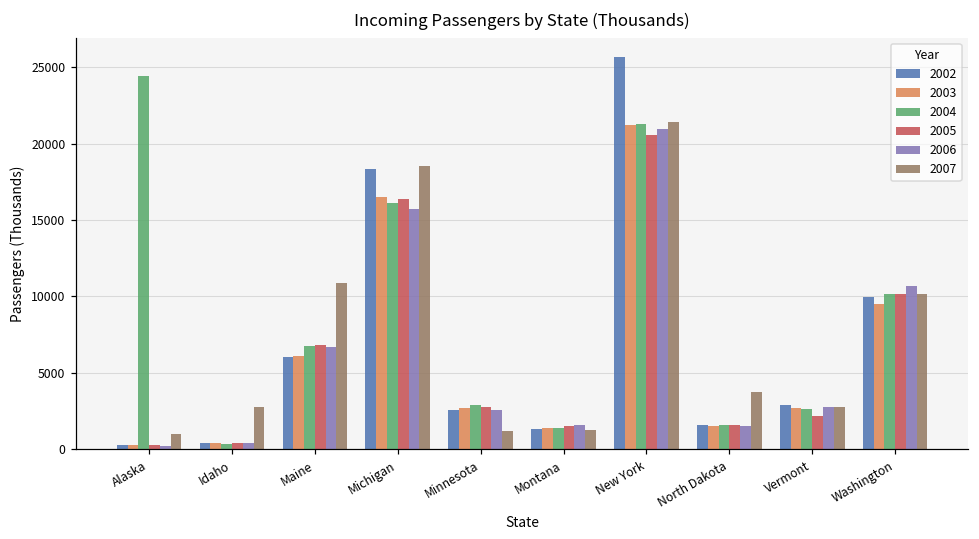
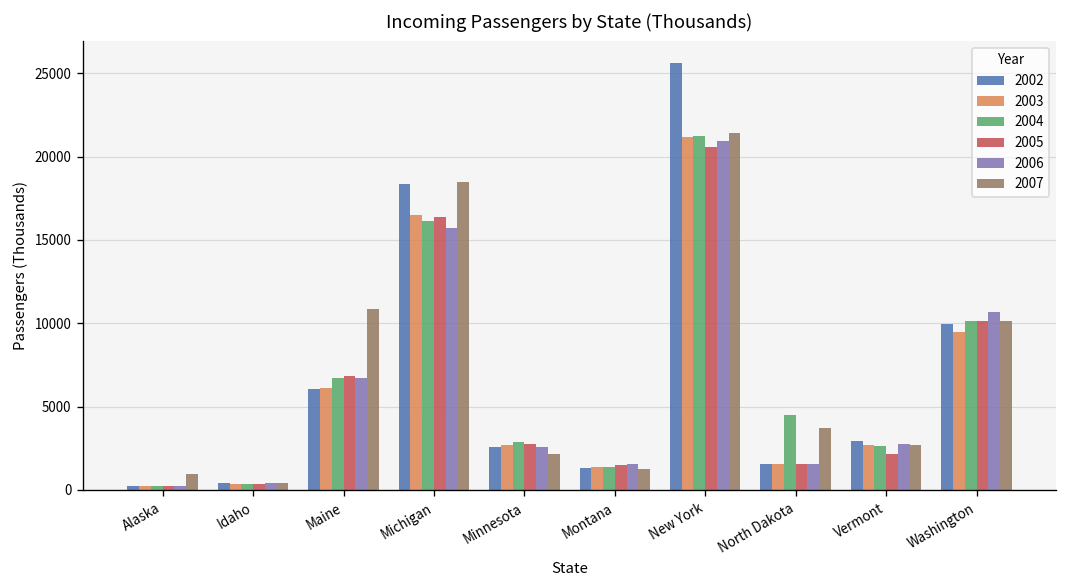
2004, Alaska: 24400 -> 300
2007, Idaho: 2700 -> 400
2007, Minnesota: 1200 -> 2200
2004, North Dakota: 1600 -> 4500
